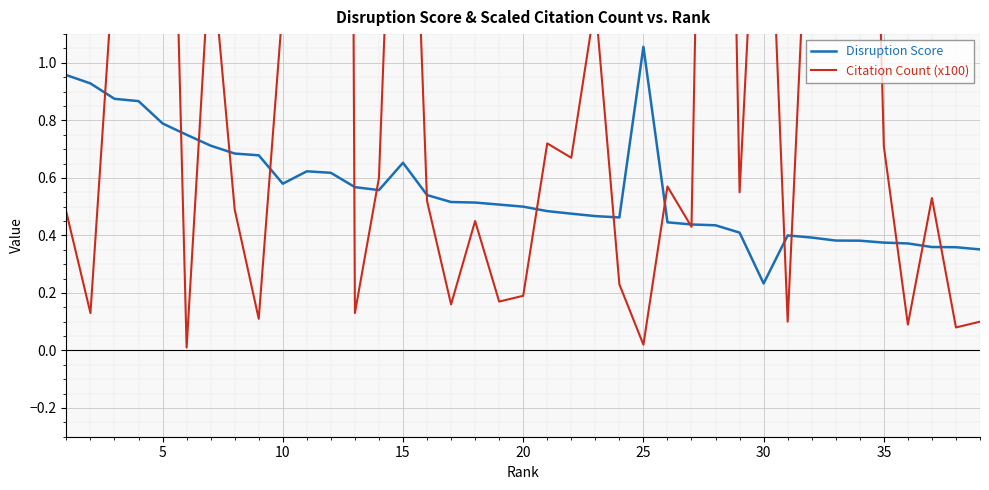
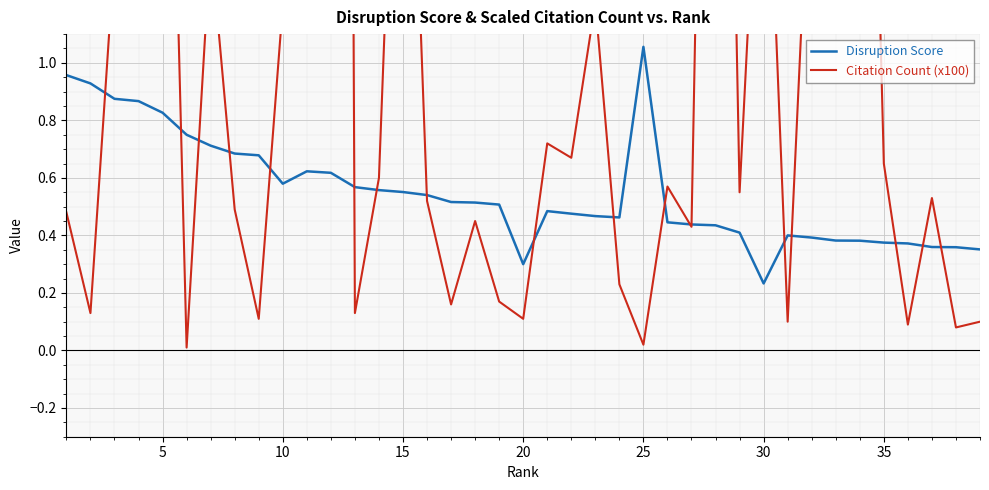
Disruption Score, 5: 0.79 -> 0.83
Disruption Score, 15: 0.65 -> 0.55
Disruption Score, 20: 0.5 -> 0.3
Citation Count (x100), 20: 0.19 -> 0.11
Citation Count (x100), 35: 0.71 -> 0.65
